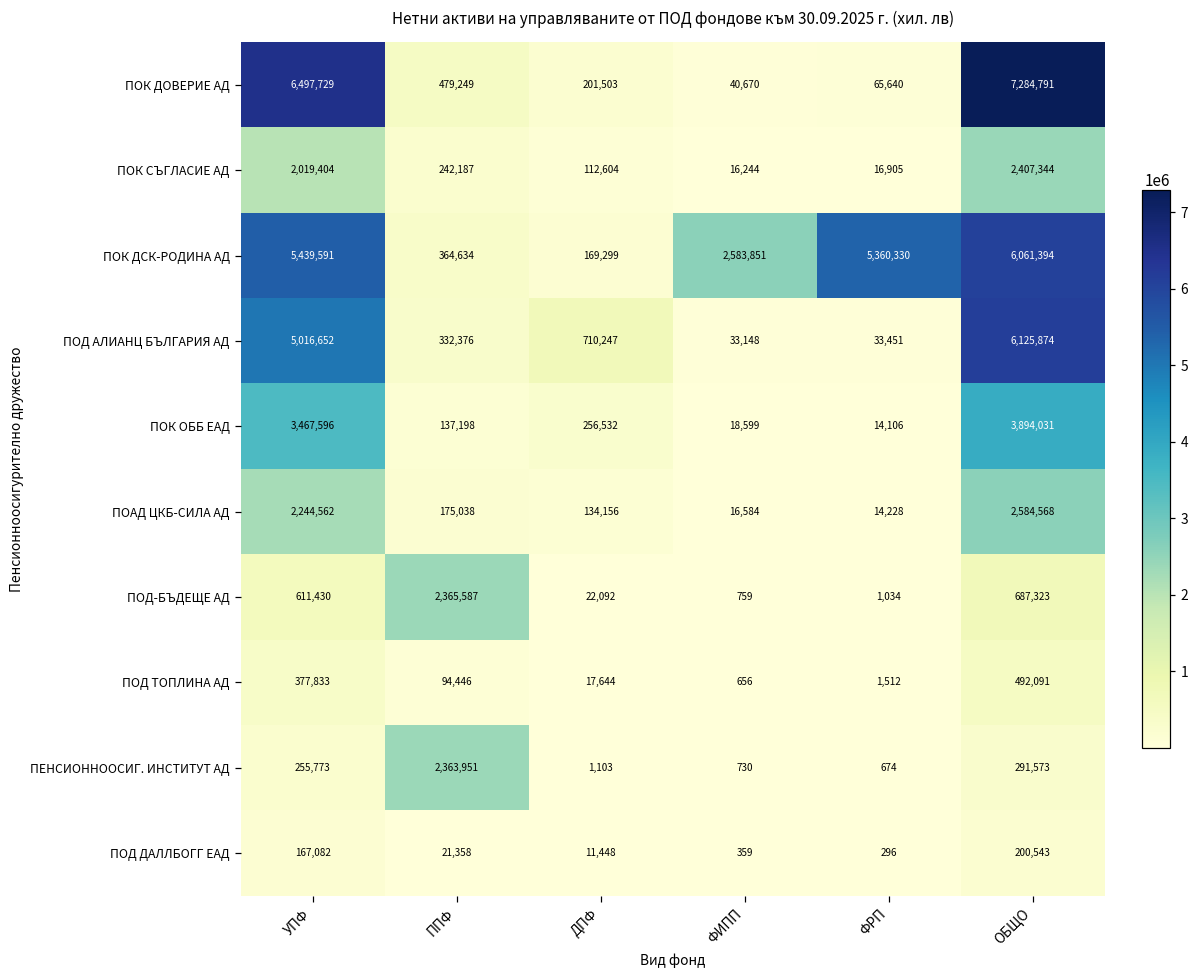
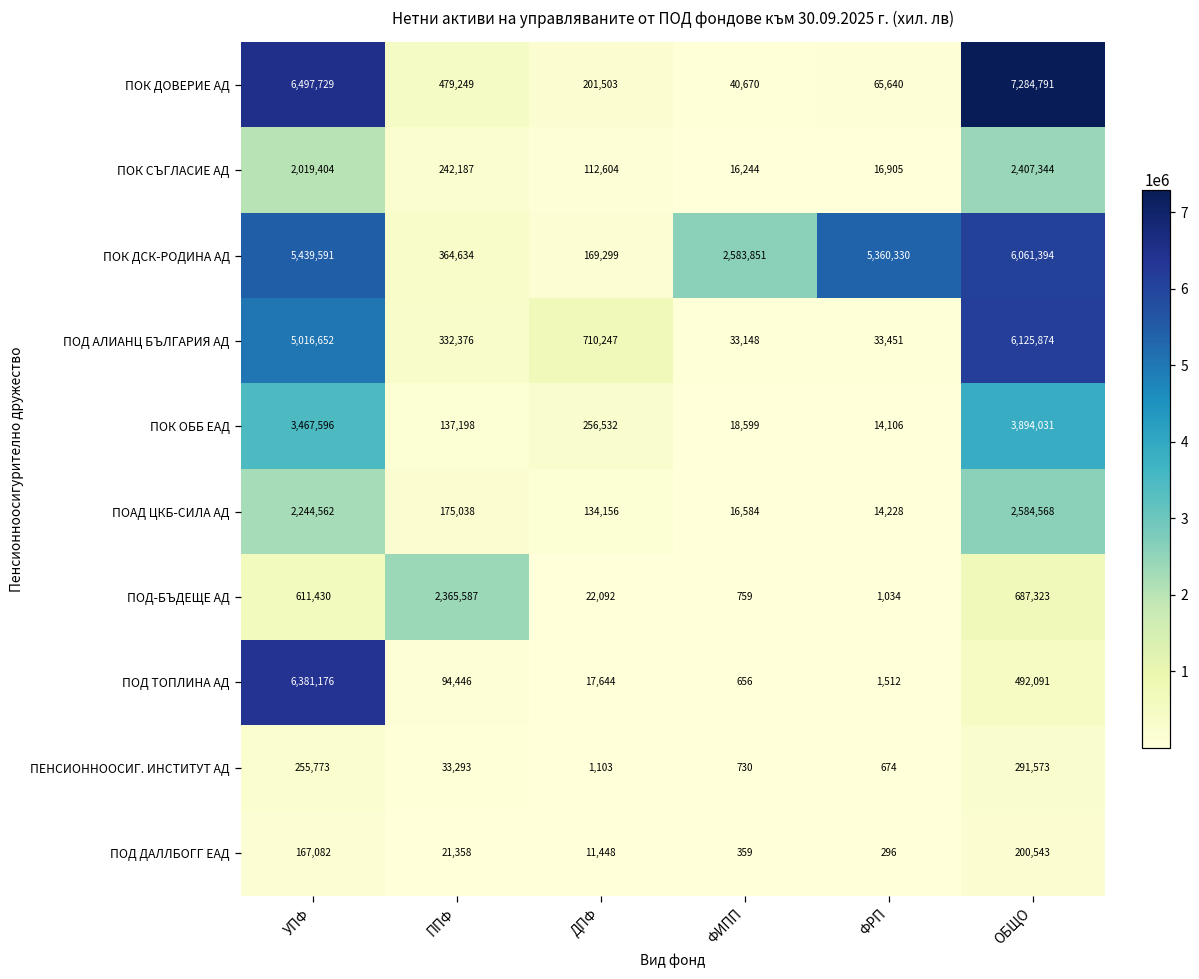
ПОД ТОПЛИНА АД, УПФ: 377,833 -> 6,381,176
ПЕНСИОННООСИГ. ИНСТИТУТ АД, ППФ: 2,363,951 -> 33,293
